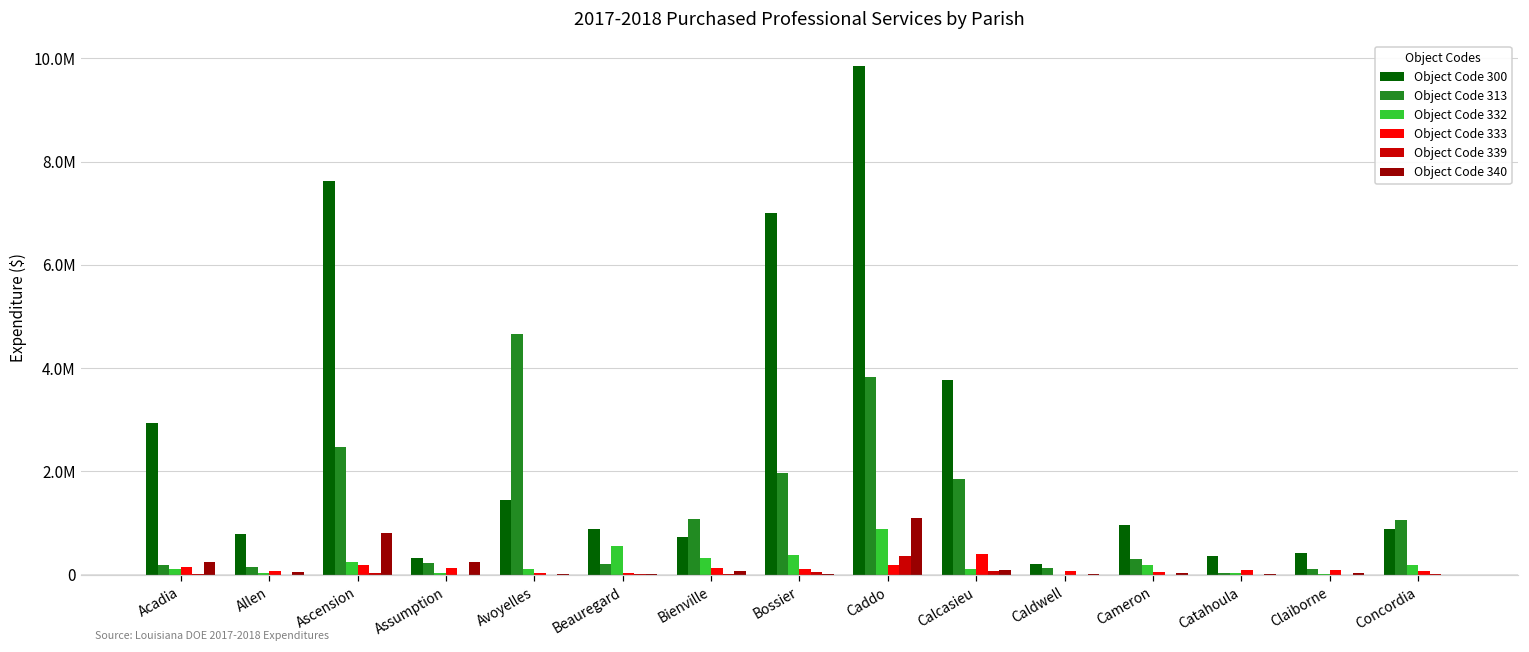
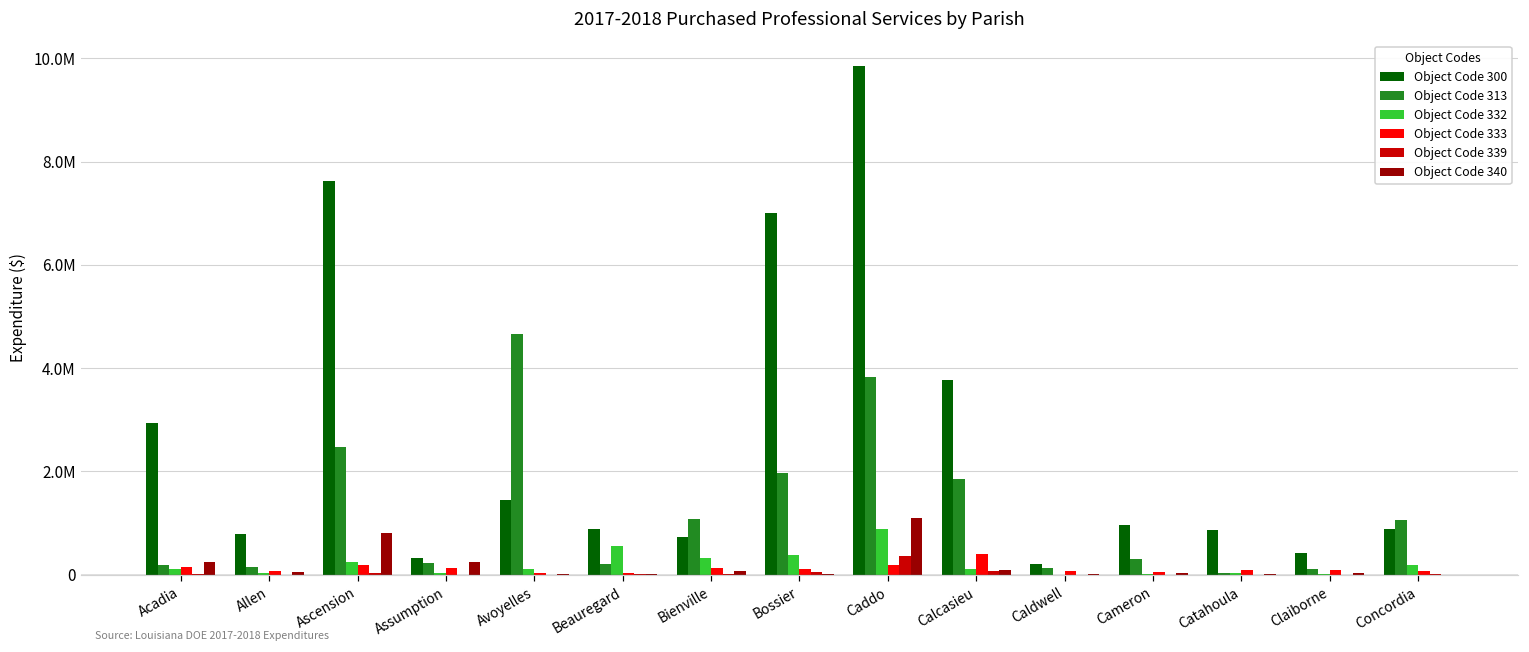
Object Code 332, Cameron: 200000 -> 0
Object Code 300, Catahoula: 400000 -> 900000
